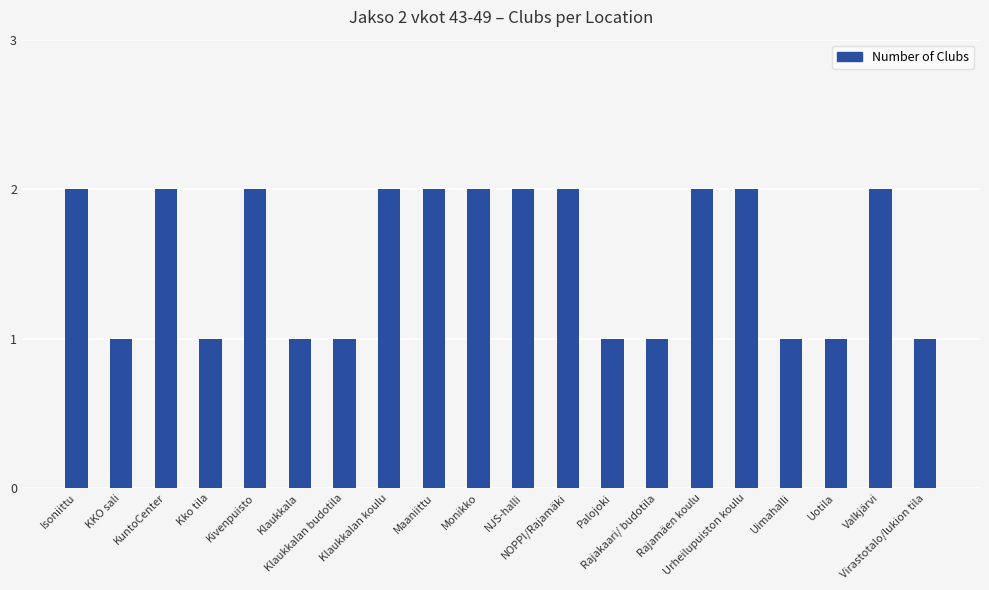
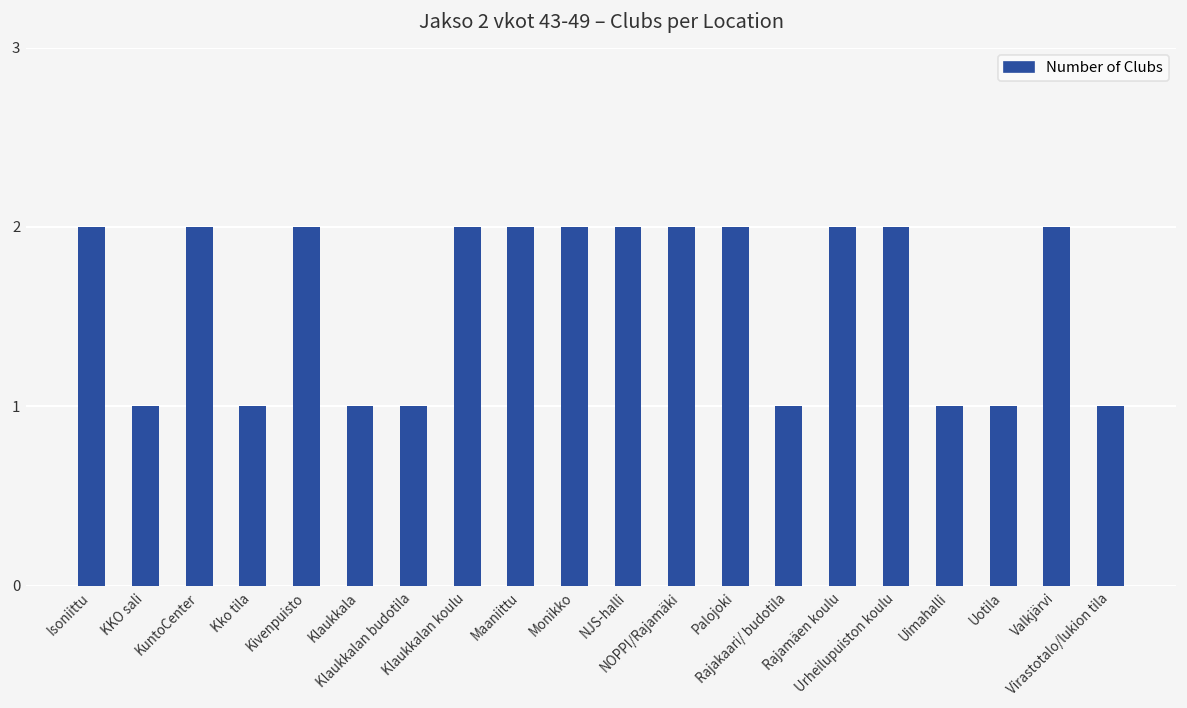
Palojoki: 1 -> 2
